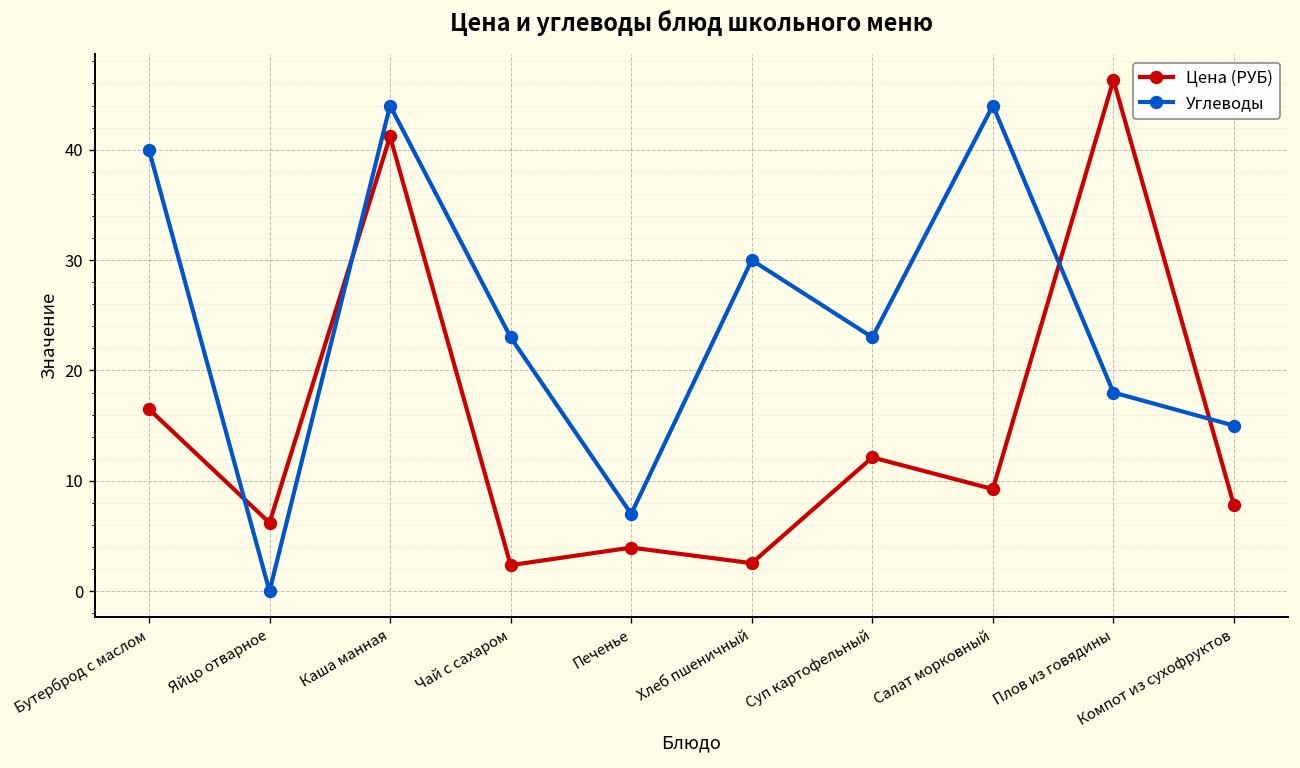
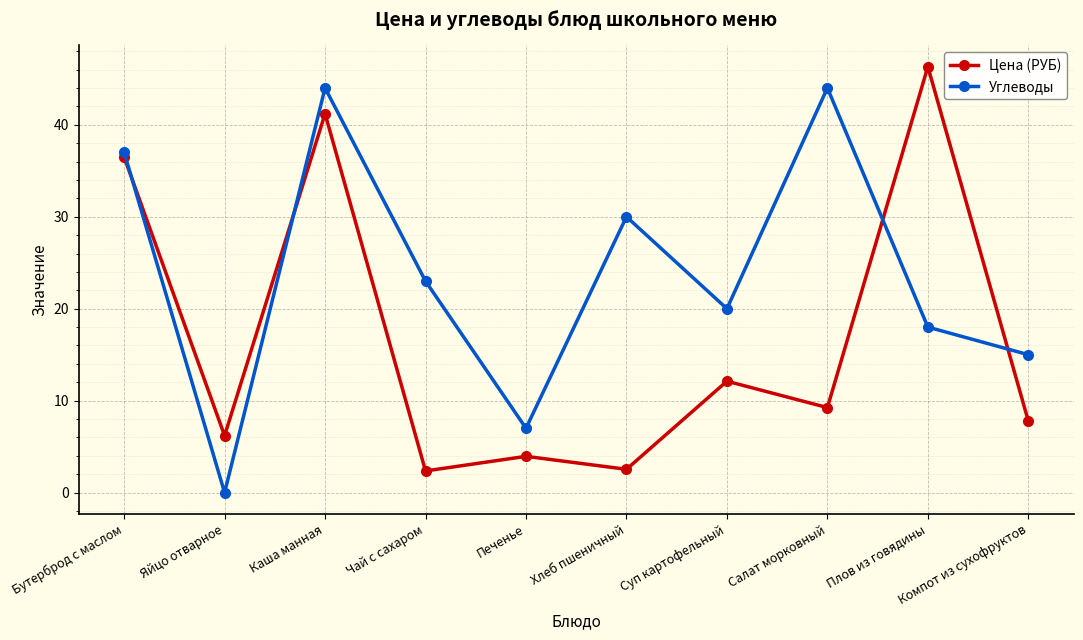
Цена (РУБ), Бутерброд с маслом: 17 -> 37
Углеводы, Бутерброд с маслом: 40 -> 37
Углеводы, Суп картофельный: 23 -> 20
